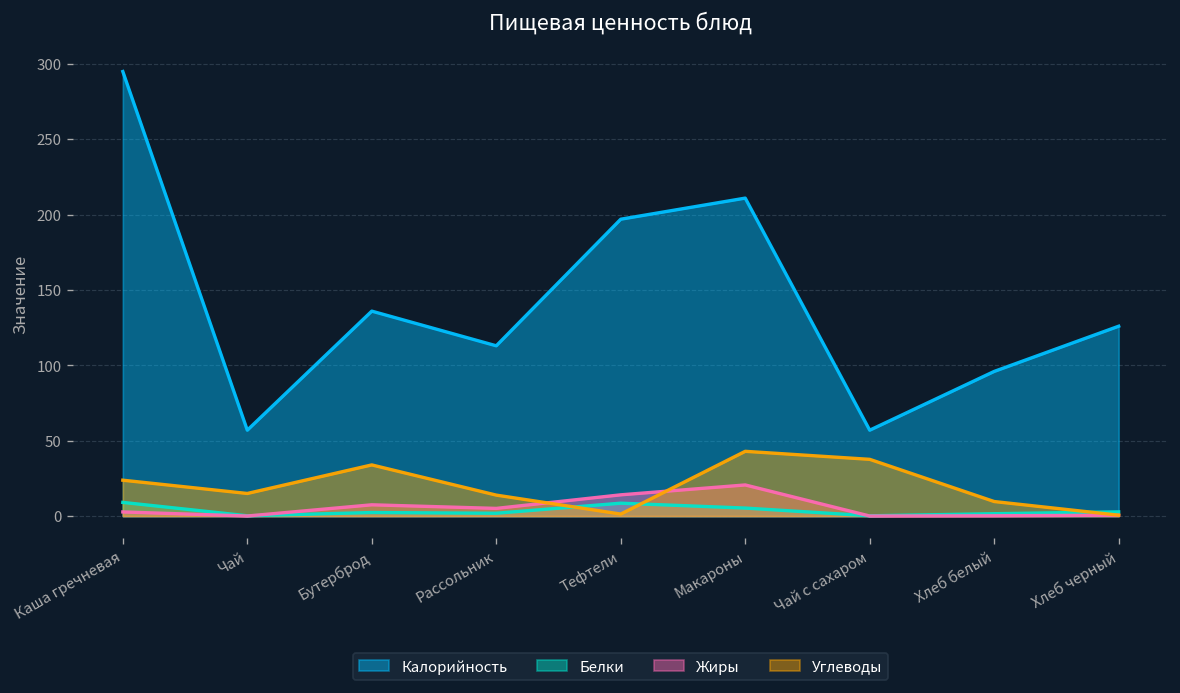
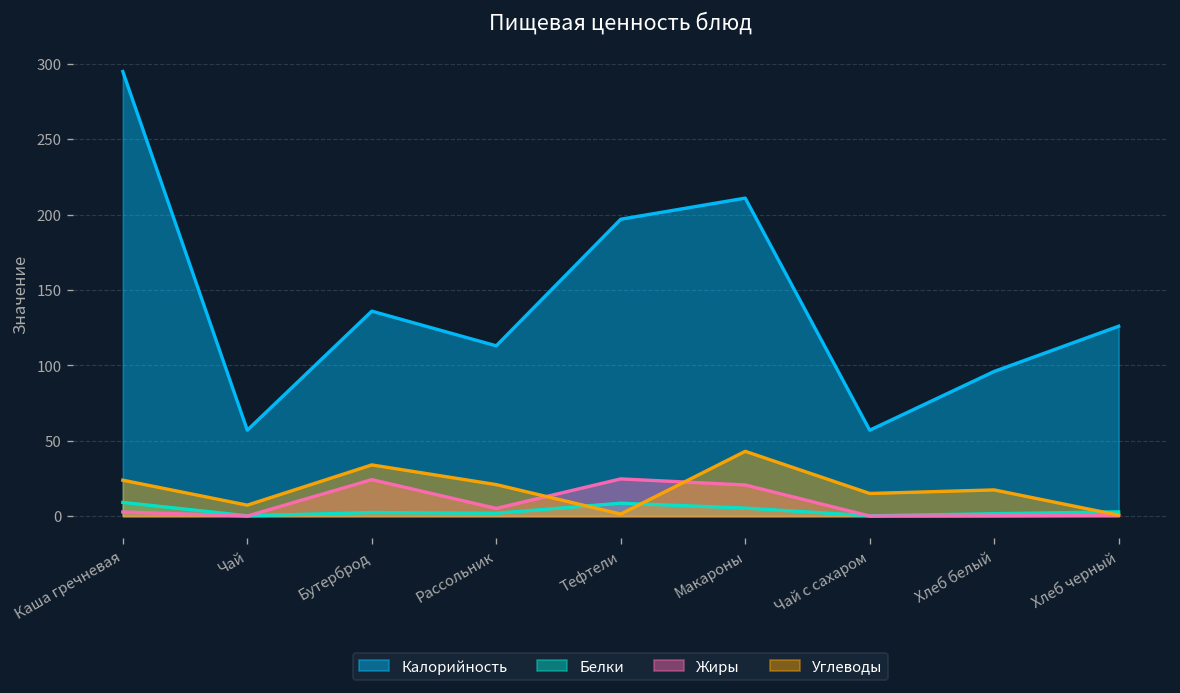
Углеводы, Чай: 15 -> 7
Жиры, Бутерброд: 7 -> 24
Углеводы, Рассольник: 14 -> 21
Жиры, Тефтели: 14 -> 25
Углеводы, Чай с сахаром: 38 -> 15
Углеводы, Хлеб белый: 10 -> 17
